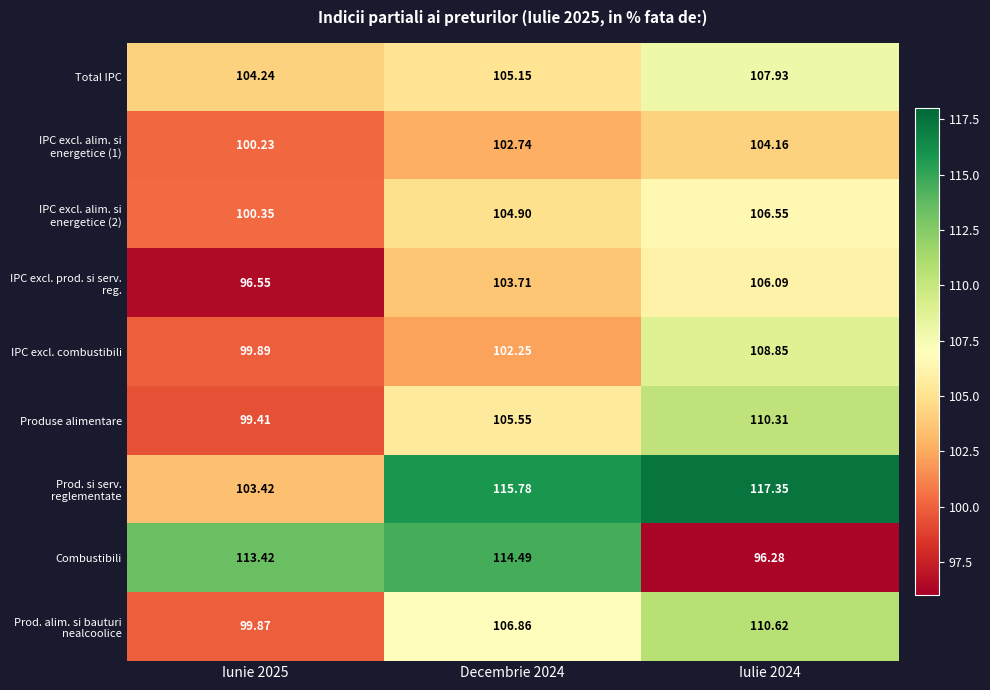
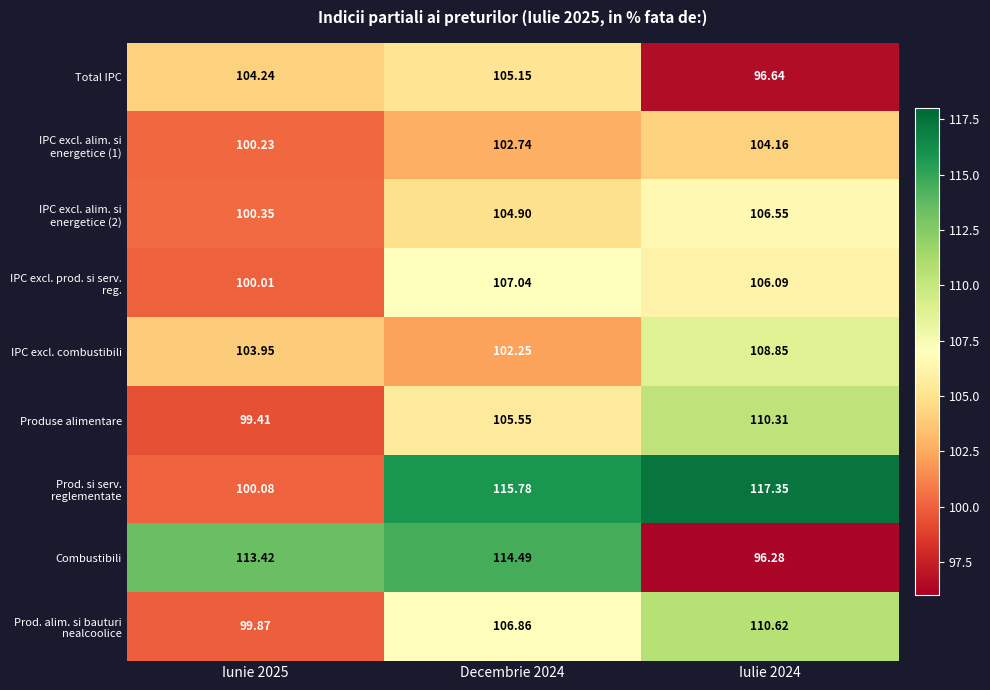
Total IPC, Iulie 2024: 107.93 -> 96.64
IPC excl. prod. si serv. reg., Iunie 2025: 96.55 -> 100.01
IPC excl. prod. si serv. reg., Decembrie 2024: 103.71 -> 107.04
IPC excl. combustibili, Iunie 2025: 99.89 -> 103.95
Prod. si serv. reglementate, Iunie 2025: 103.42 -> 100.08
